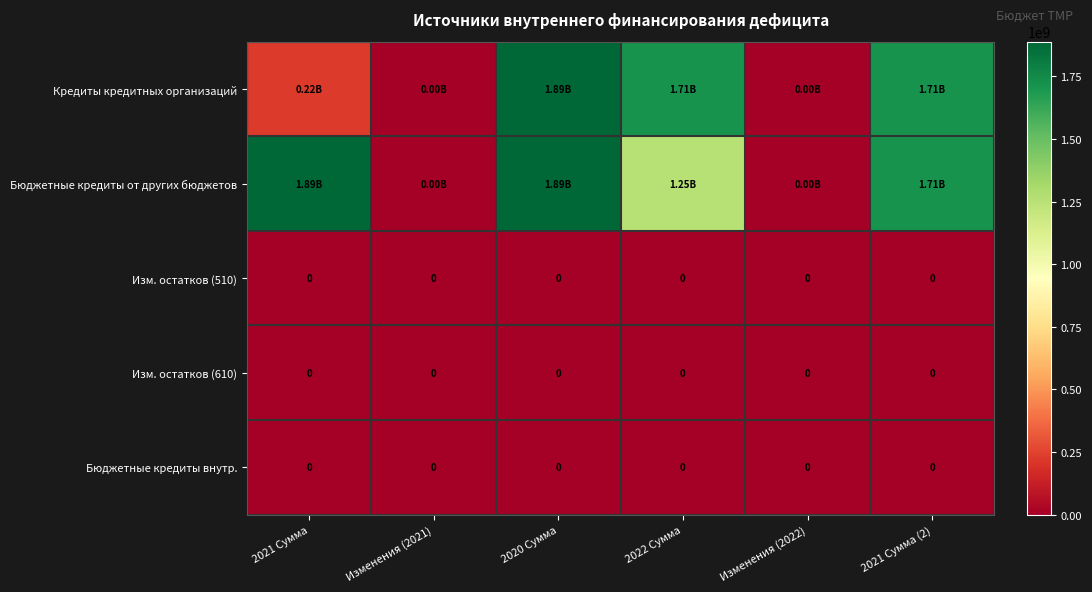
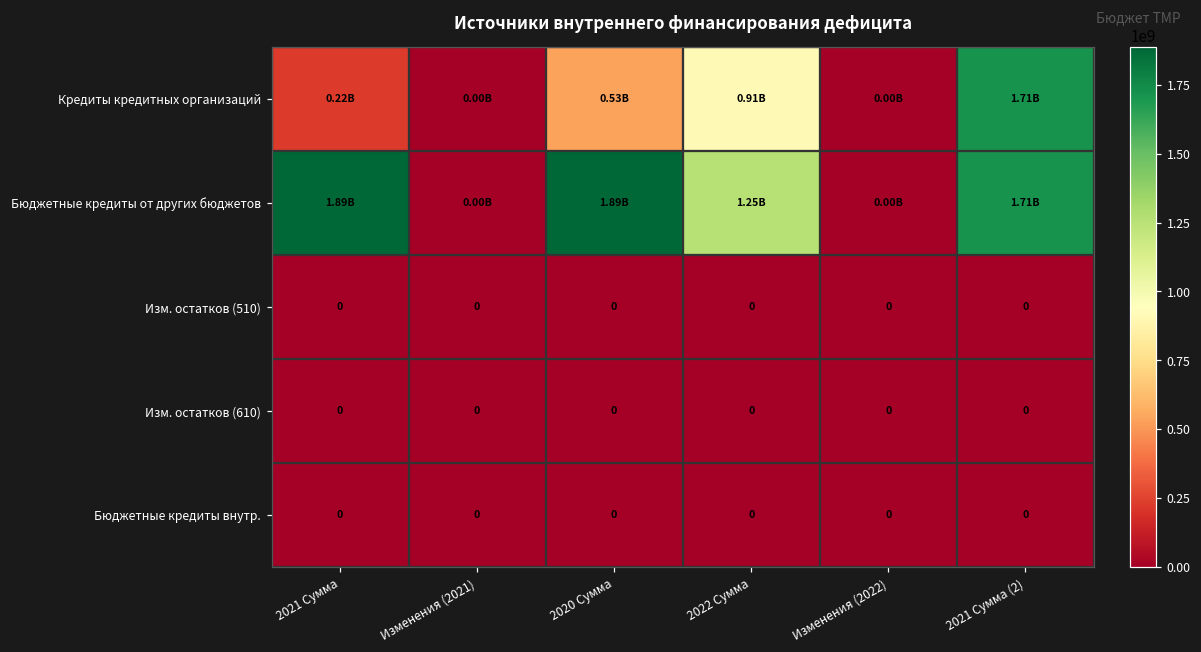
Кредиты кредитных организаций, 2020 Сумма: 1.89B -> 0.53B
Кредиты кредитных организаций, 2022 Сумма: 1.71B -> 0.91B
